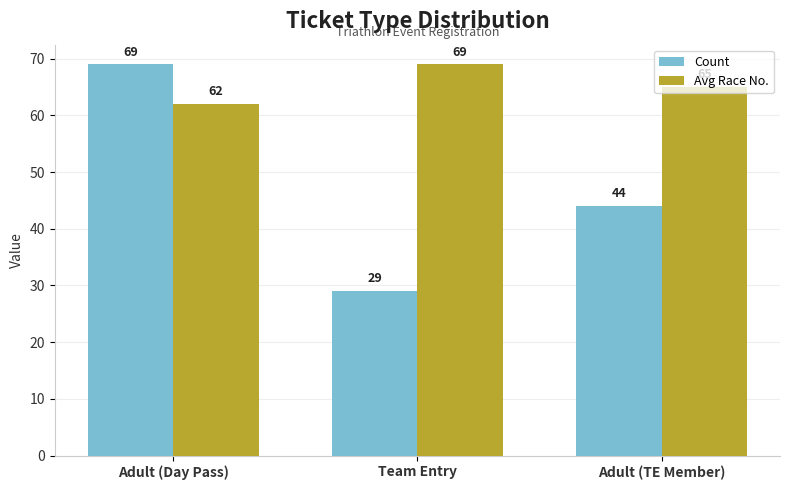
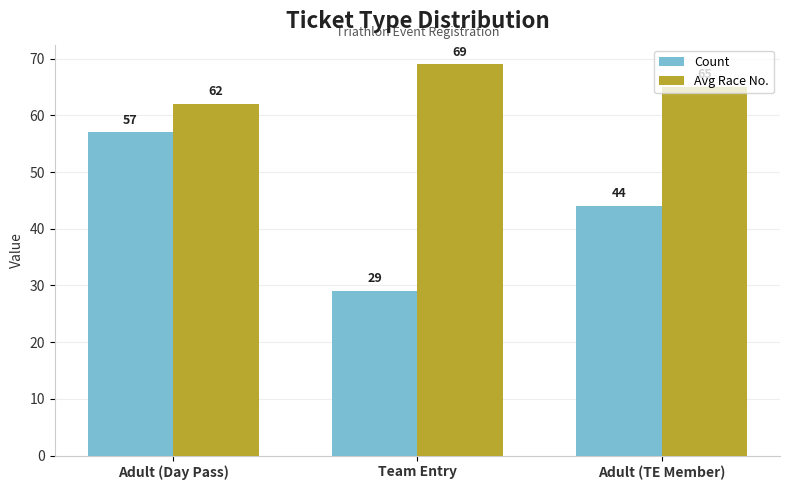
Count, Adult (Day Pass): 69 -> 57
